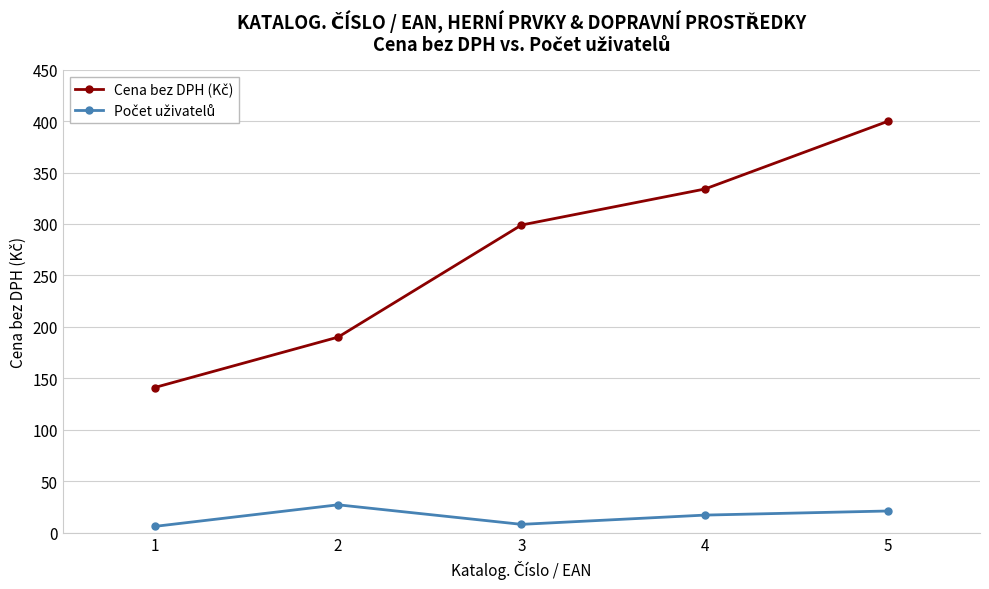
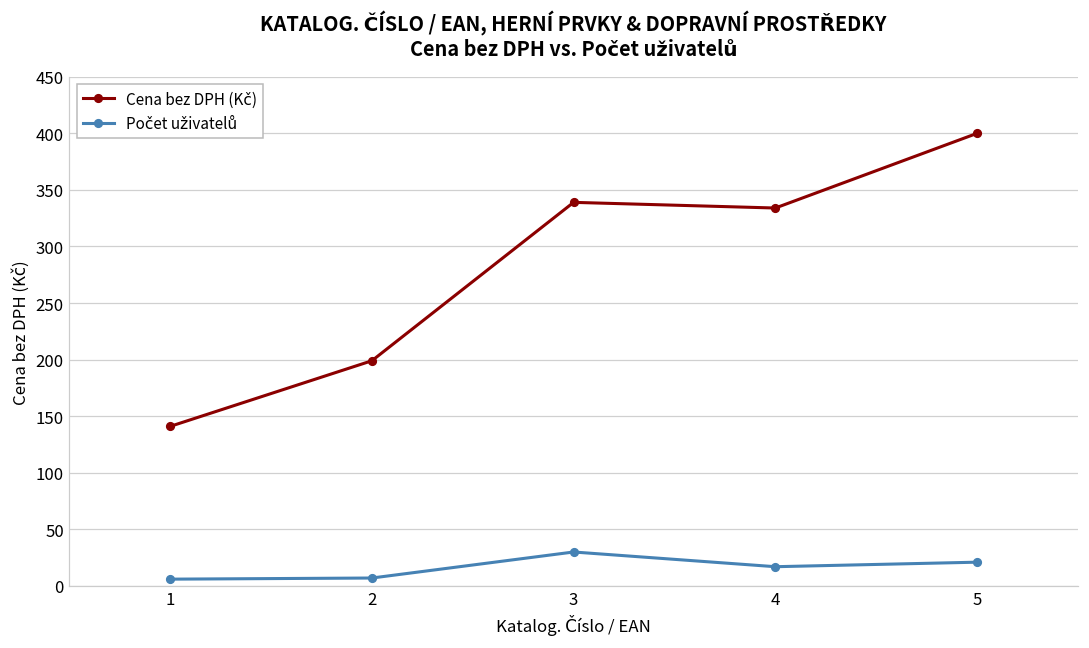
Cena bez DPH (Kč), 2: 190 -> 199
Počet uživatelů, 2: 27 -> 7
Cena bez DPH (Kč), 3: 299 -> 339
Počet uživatelů, 3: 8 -> 30
